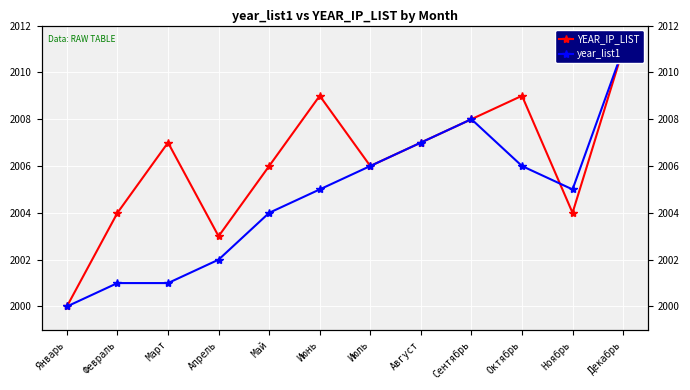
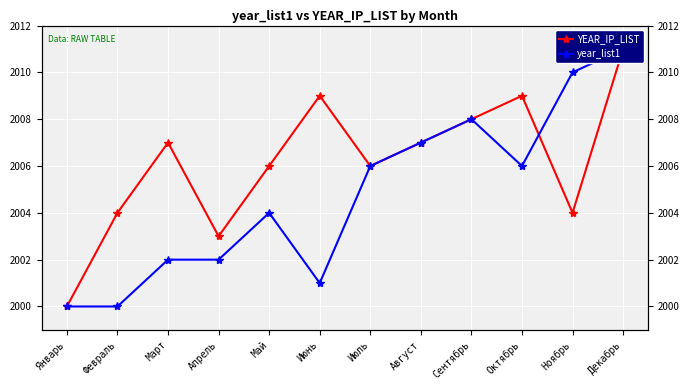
year_list1, Февраль: 2001 -> 2000
year_list1, Март: 2001 -> 2002
year_list1, Июнь: 2005 -> 2001
year_list1, Ноябрь: 2005 -> 2010
